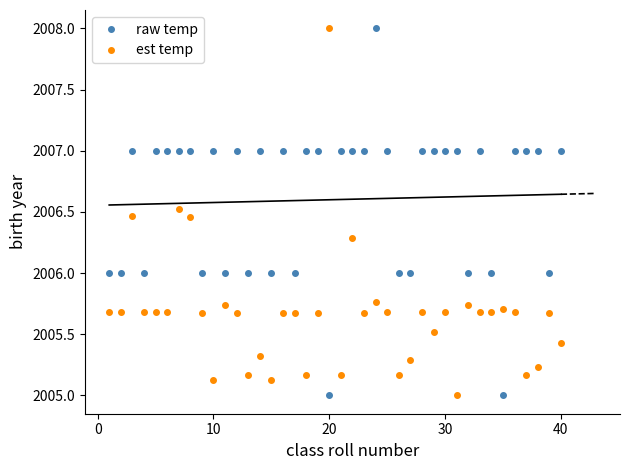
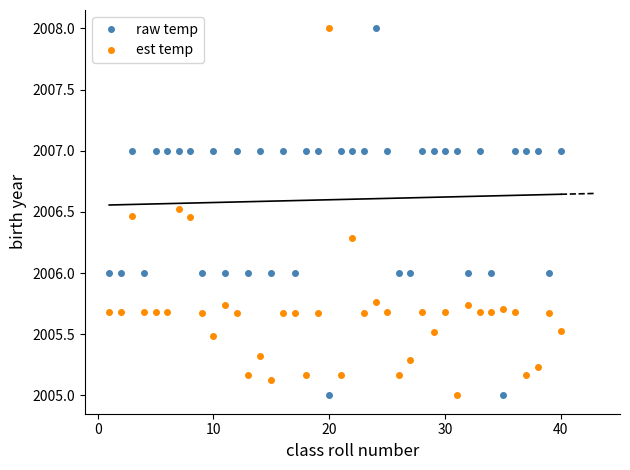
est temp, 10: 2005.12 -> 2005.48
est temp, 40: 2005.43 -> 2005.53
